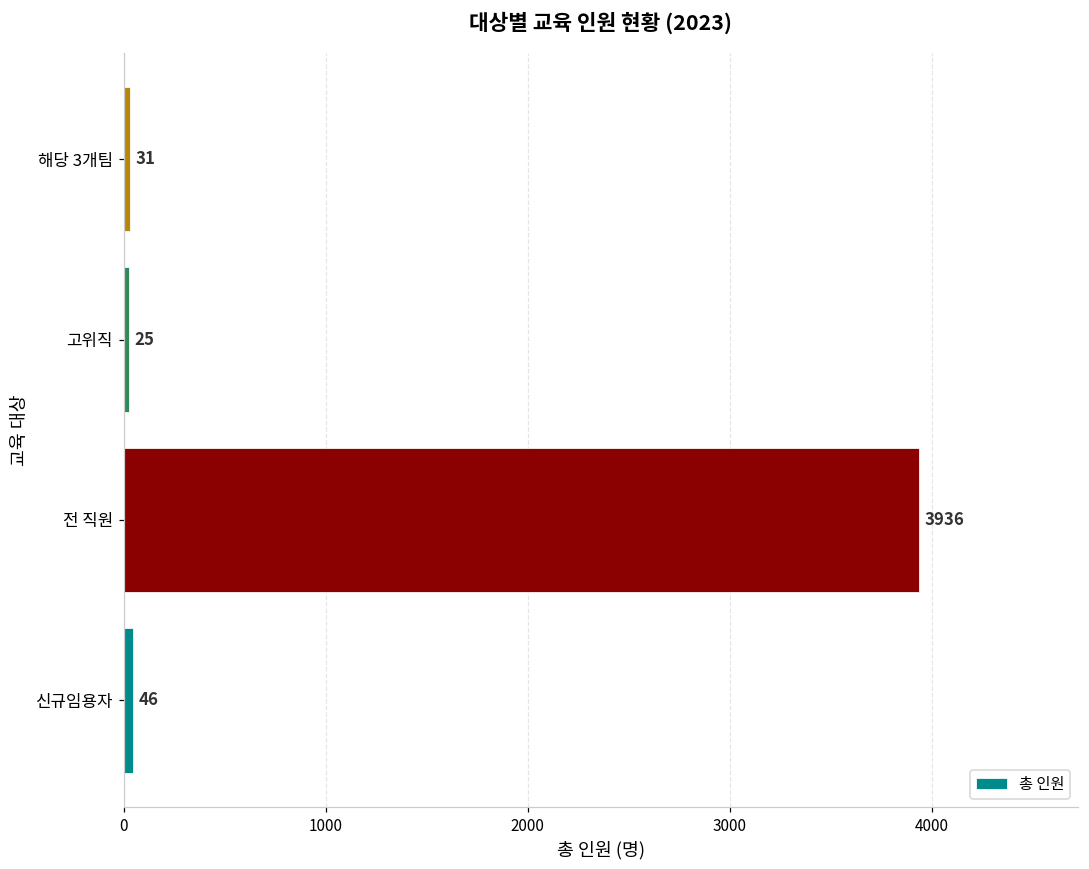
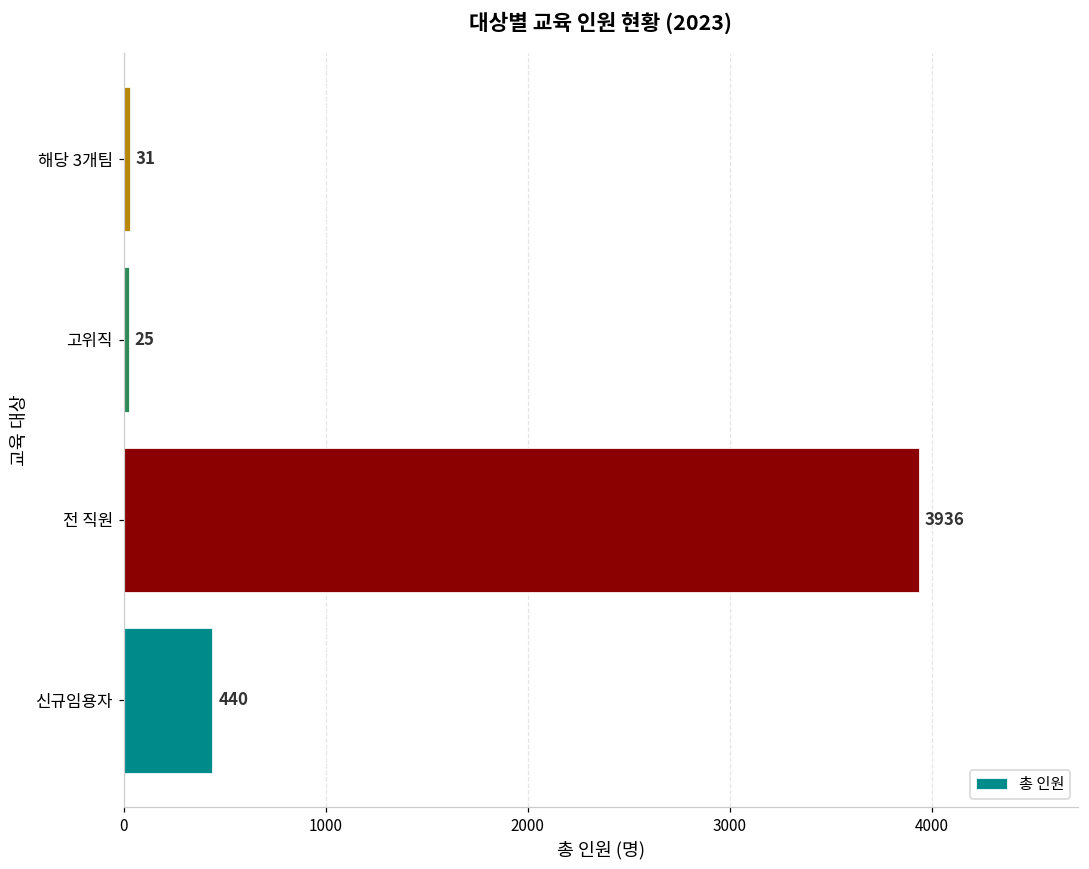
신규임용자: 46 -> 440
